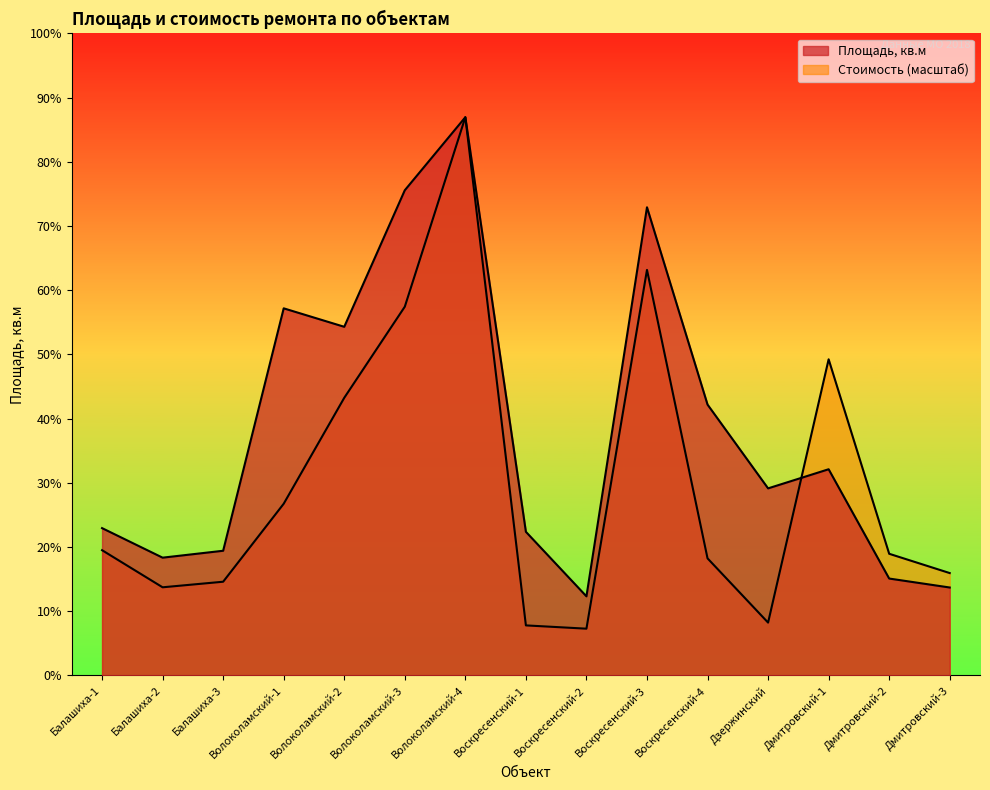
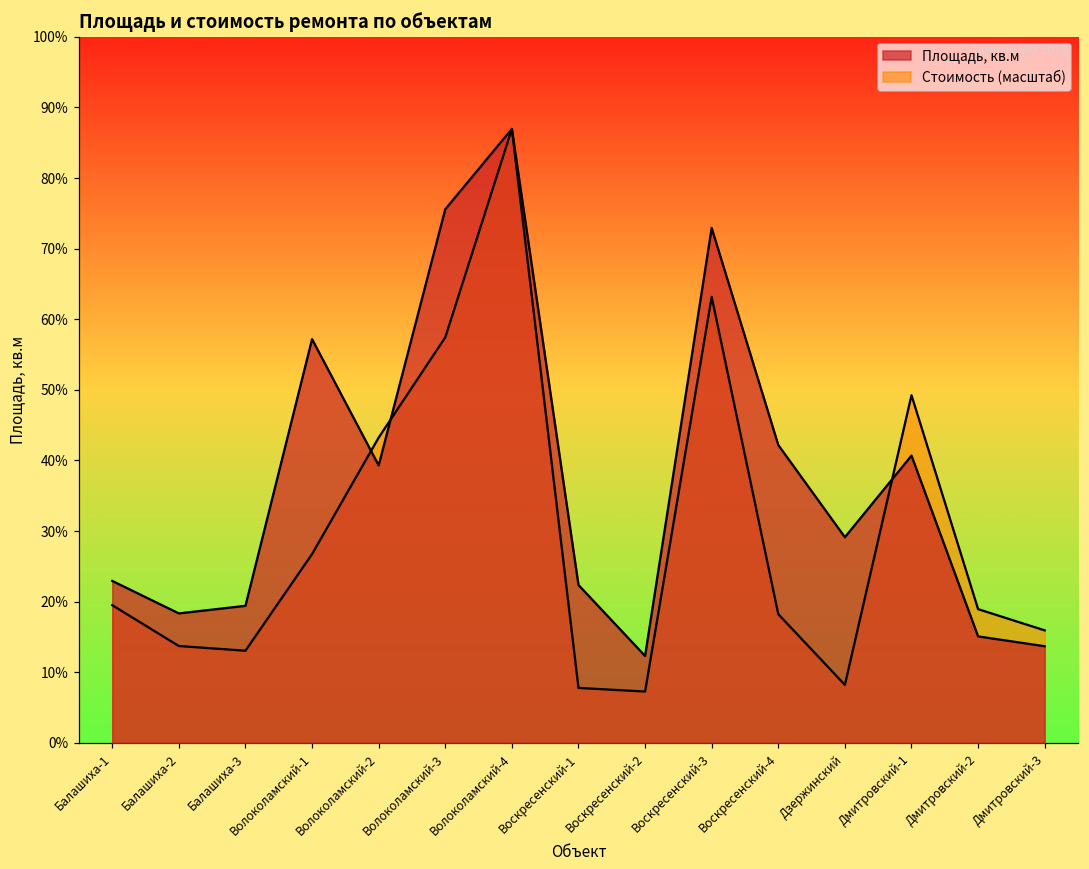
Стоимость (масштаб), Балашиха-3: 15% -> 13%
Площадь, кв.м, Волоколамский-2: 54% -> 39%
Площадь, кв.м, Дмитровский-1: 32% -> 41%
